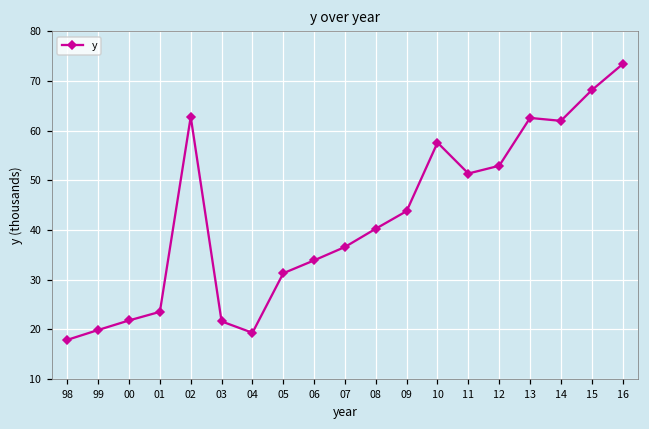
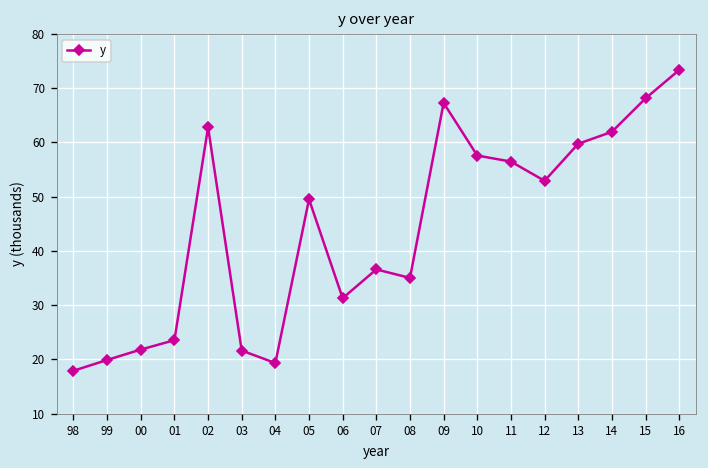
05: 31 -> 50
06: 34 -> 31
08: 40 -> 35
09: 44 -> 67
11: 51 -> 56
13: 63 -> 60
